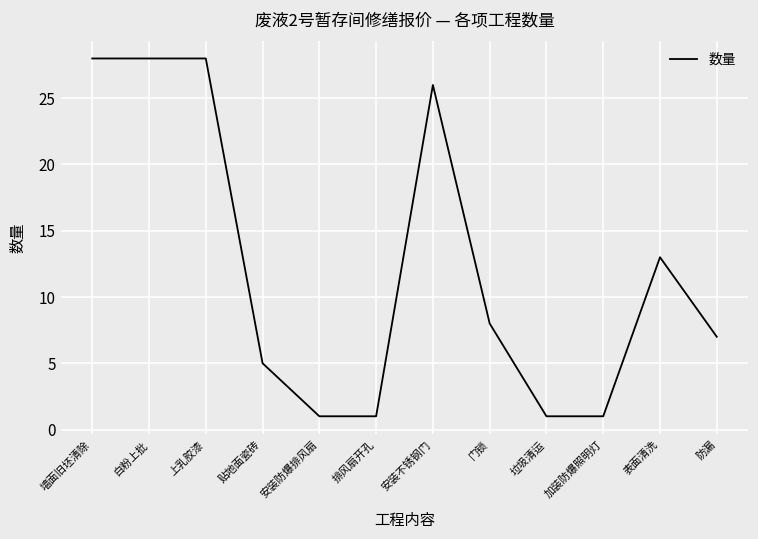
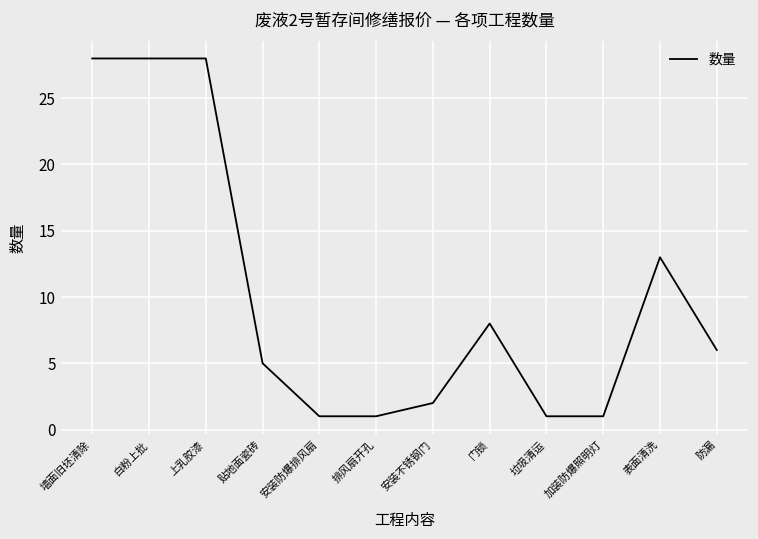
安装不锈钢门: 26 -> 2
防漏: 7 -> 6
